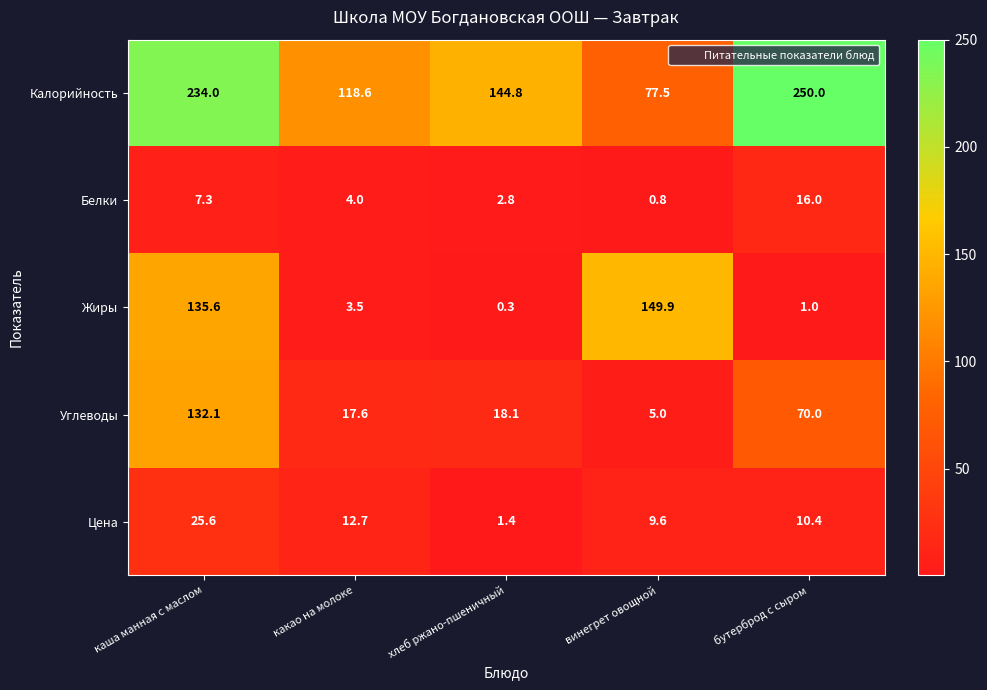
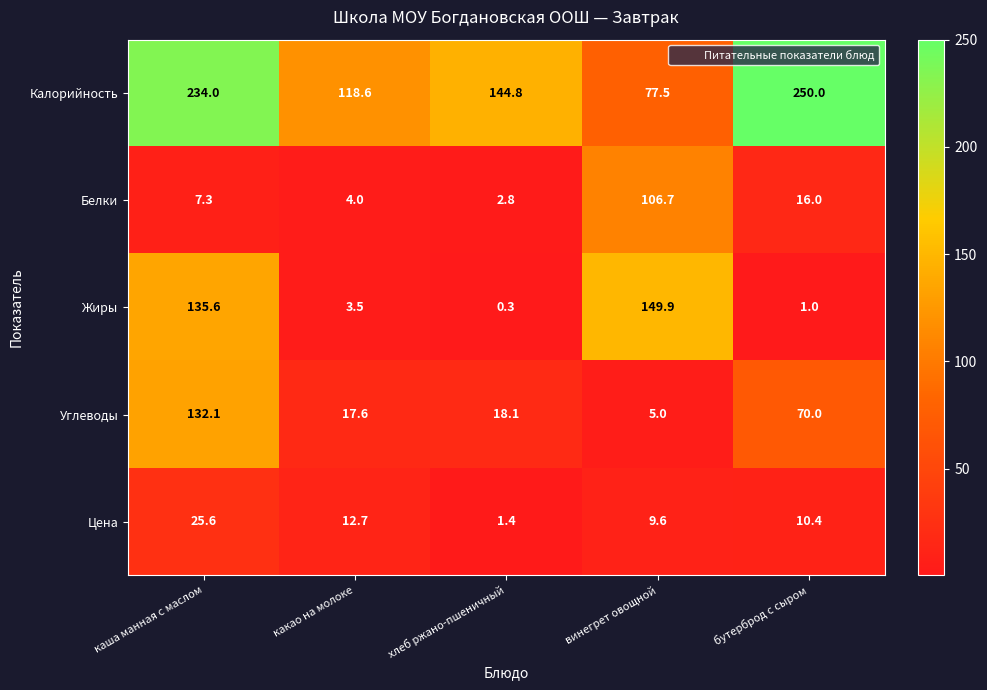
Белки, винегрет овощной: 0.8 -> 106.7
